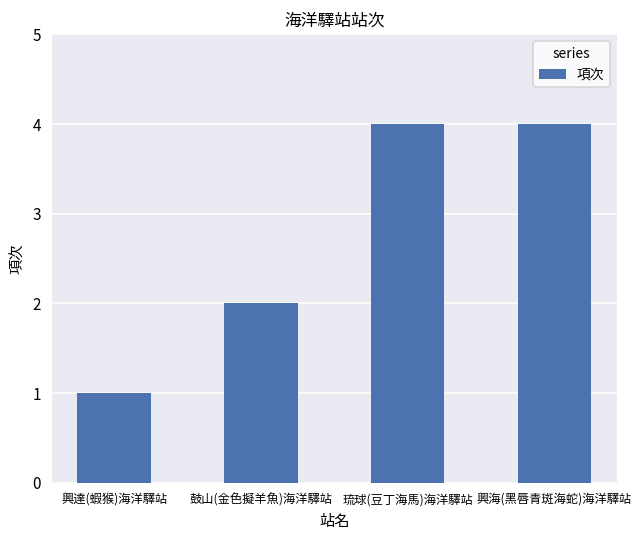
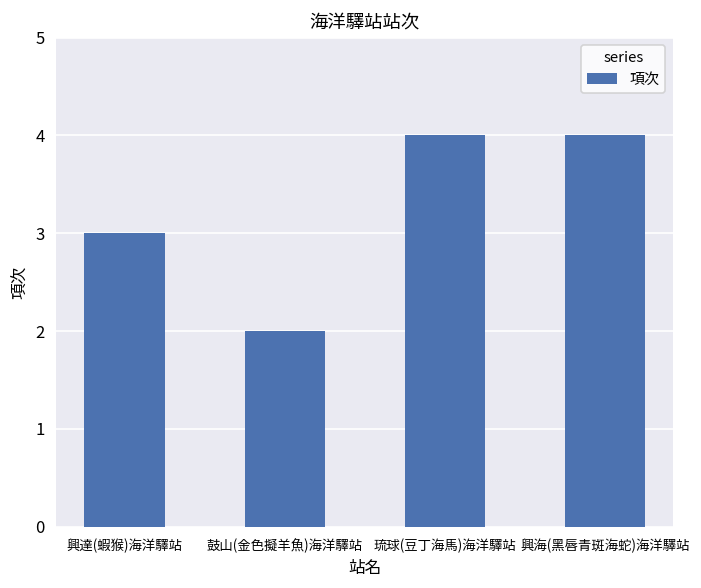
興達(蝦猴)海洋驛站: 1 -> 3
